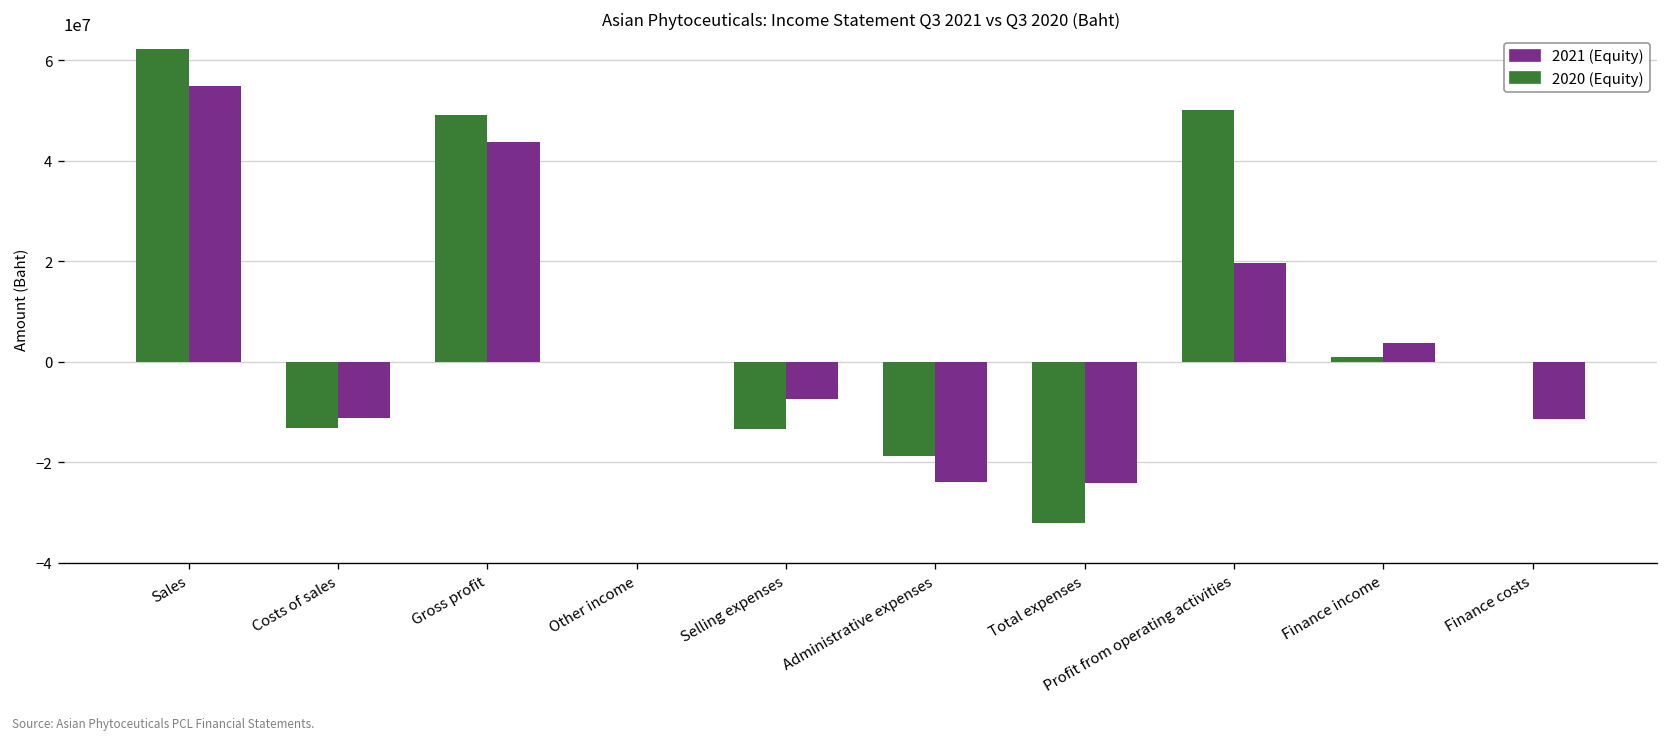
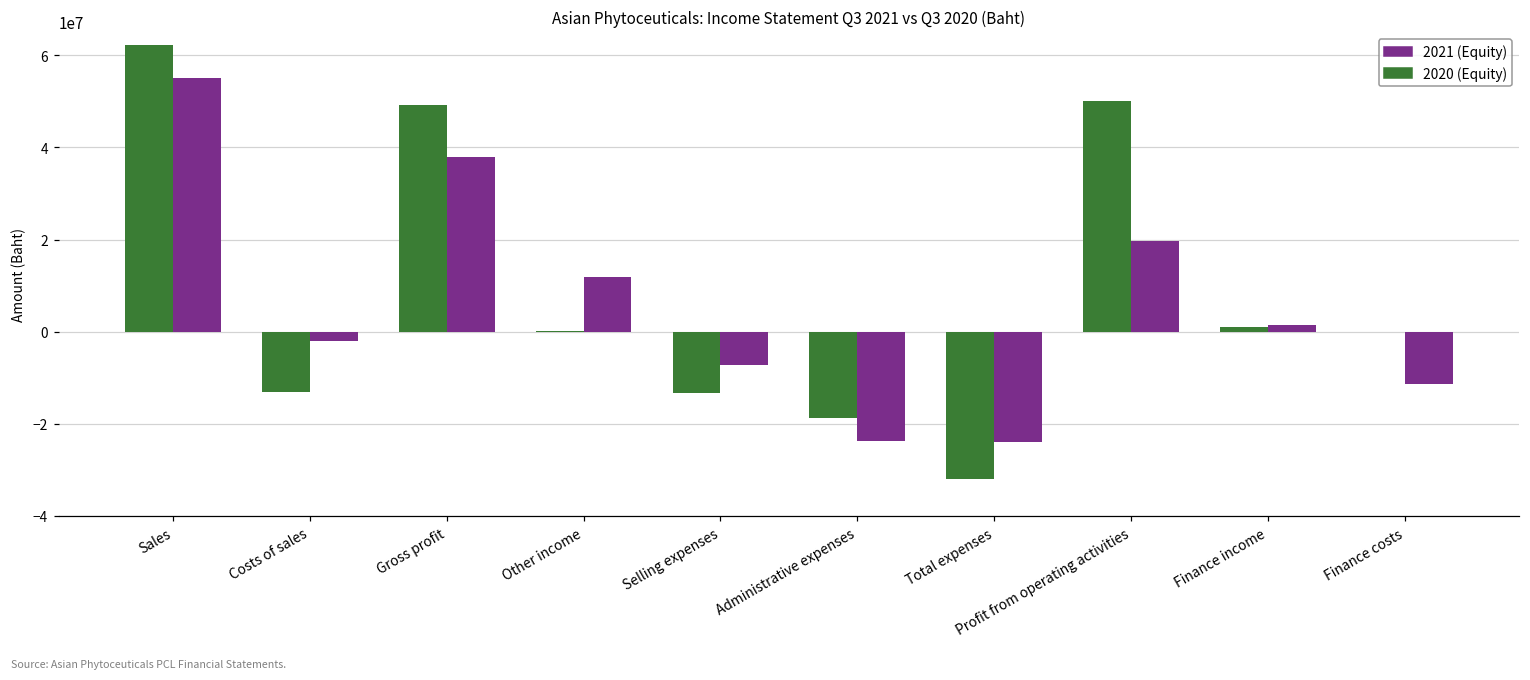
2021 (Equity), Costs of sales: -11000000 -> -2000000
2021 (Equity), Gross profit: 44000000 -> 38000000
2021 (Equity), Other income: 0 -> 12000000
2021 (Equity), Finance income: 4000000 -> 1000000
